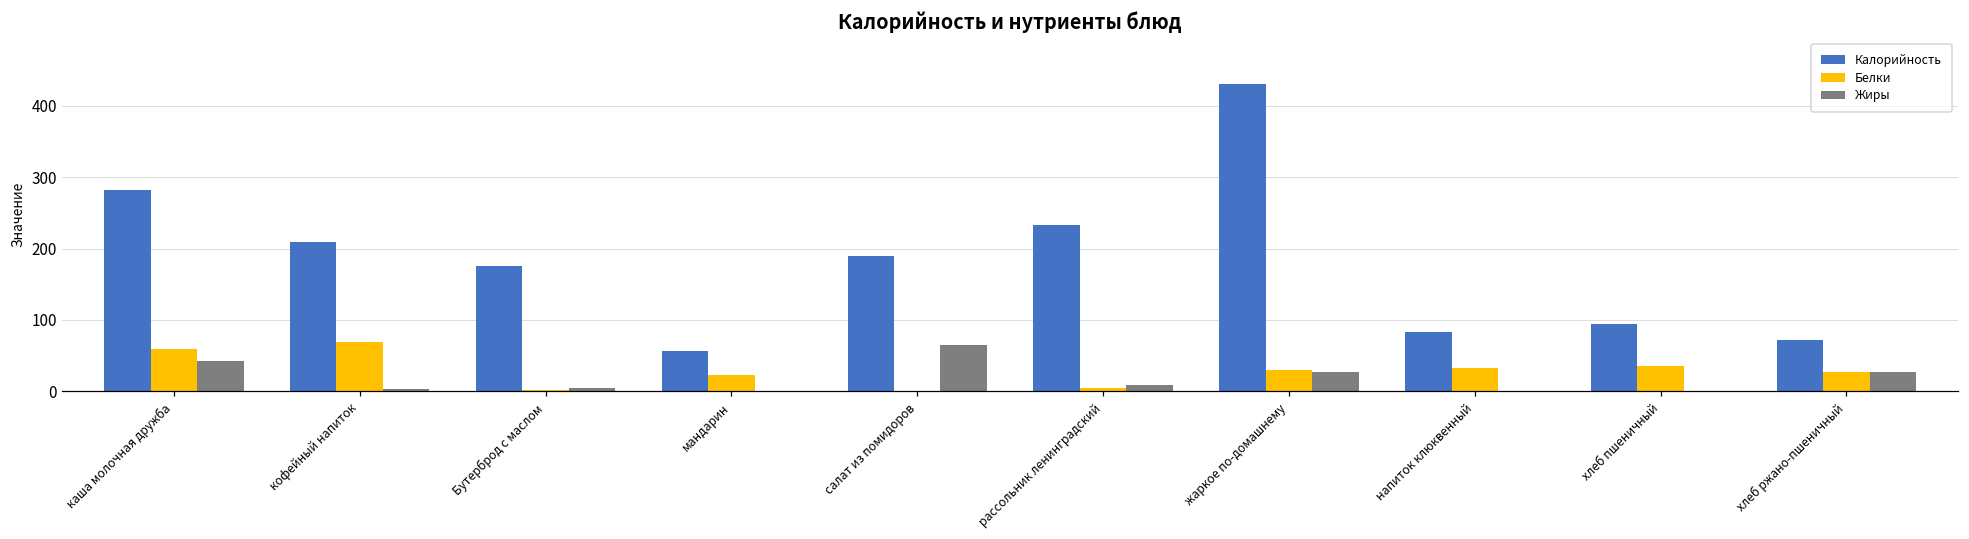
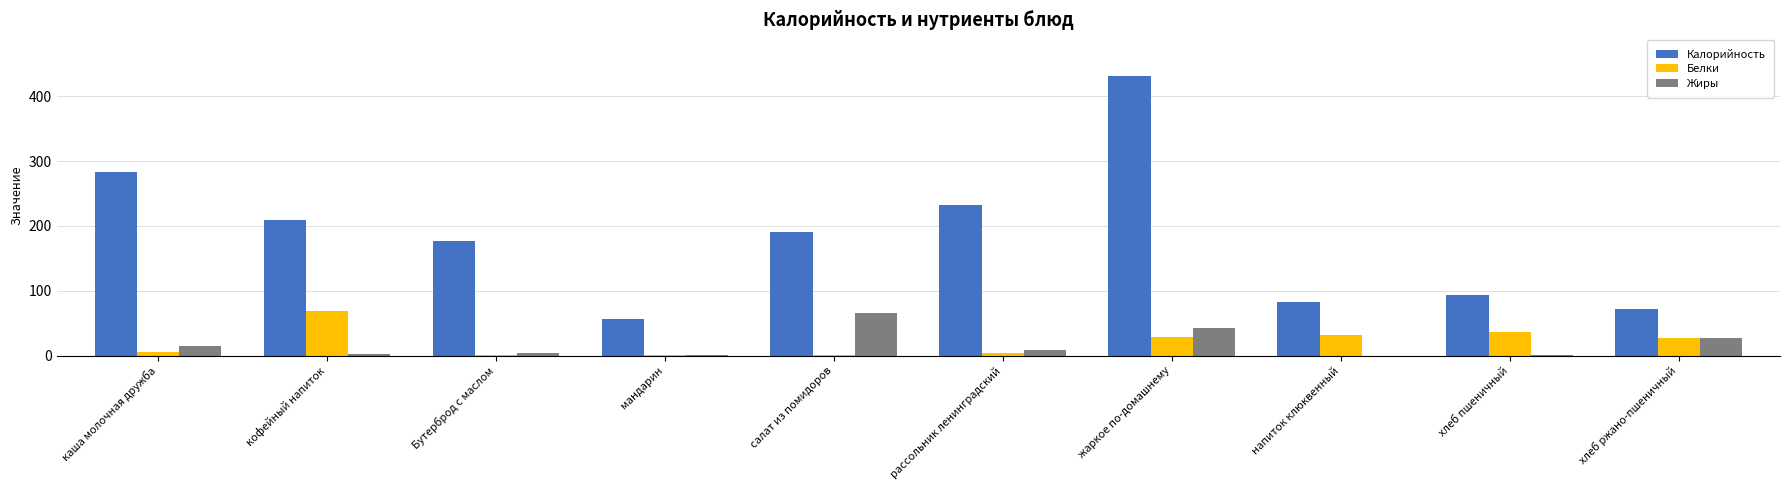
Белки, каша молочная дружба: 60 -> 10
Жиры, каша молочная дружба: 40 -> 20
Белки, мандарин: 20 -> 0
Жиры, жаркое по-домашнему: 30 -> 40
